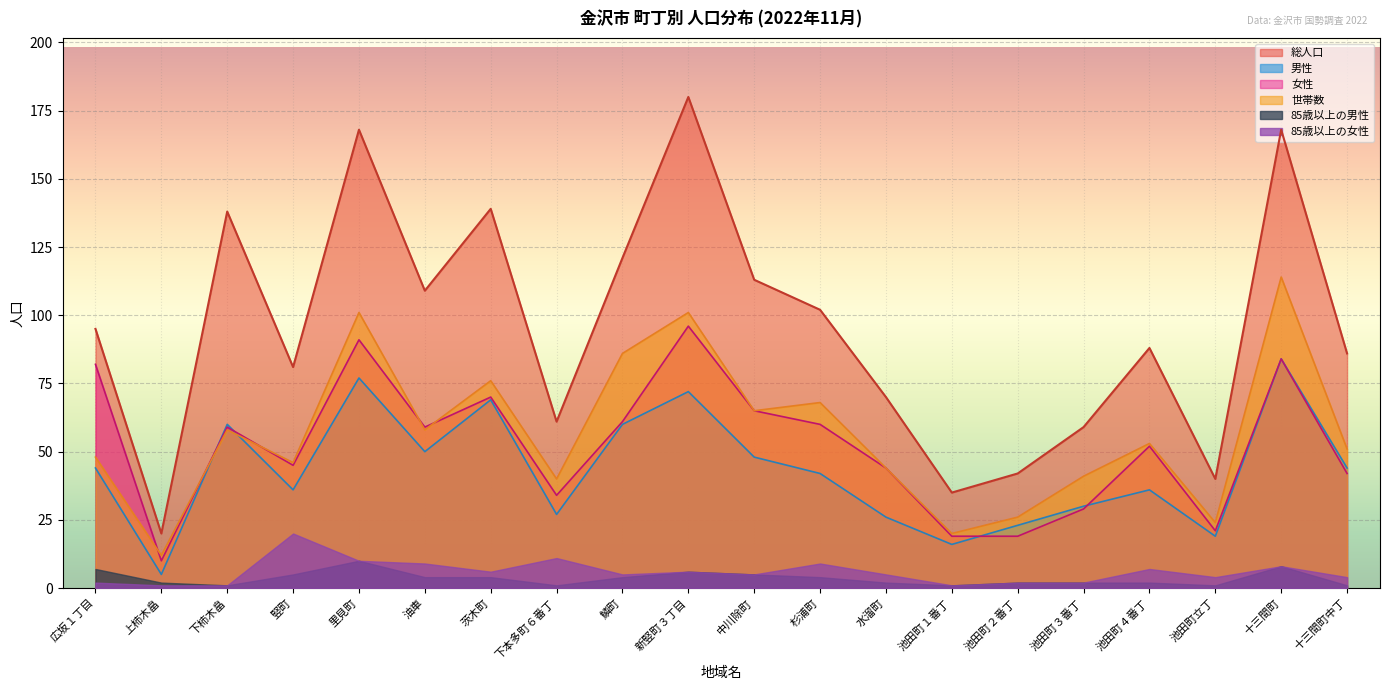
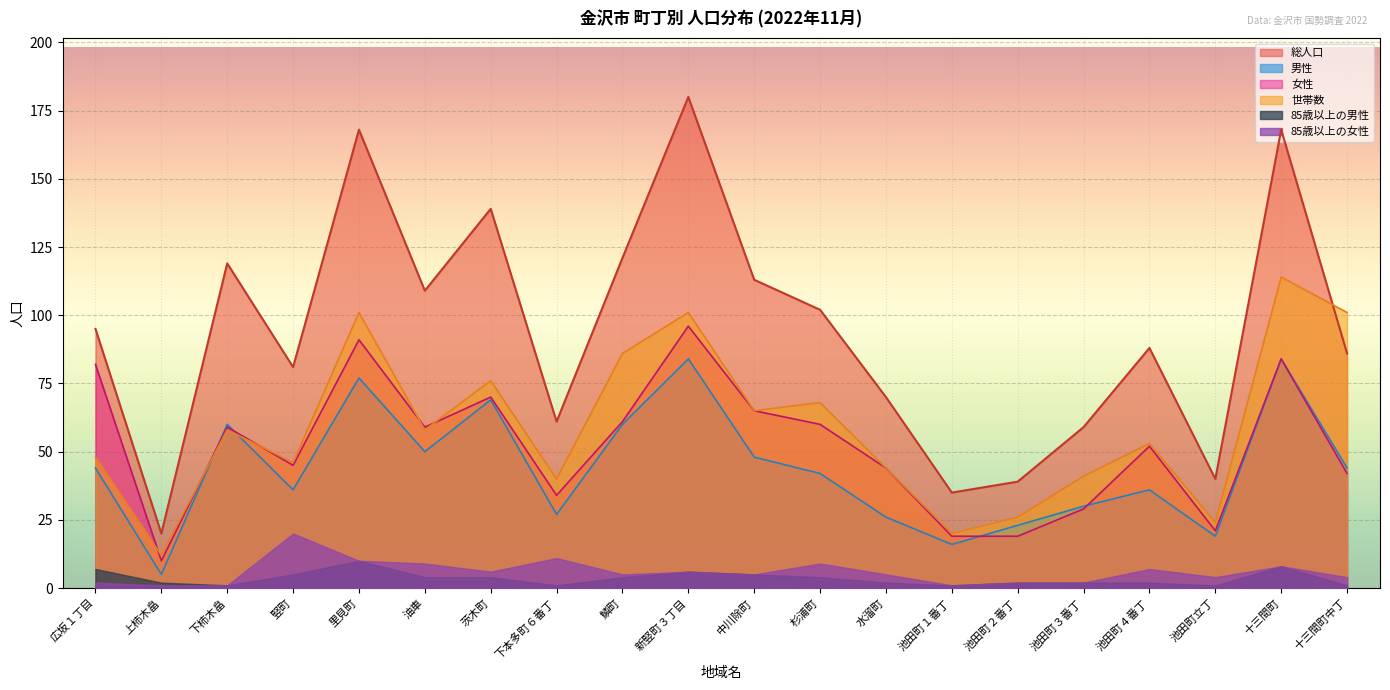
総人口, 下柿木畠: 138 -> 119
男性, 新竪町３丁目: 72 -> 84
総人口, 池田町２番丁: 42 -> 39
世帯数, 十三間町中丁: 51 -> 101
